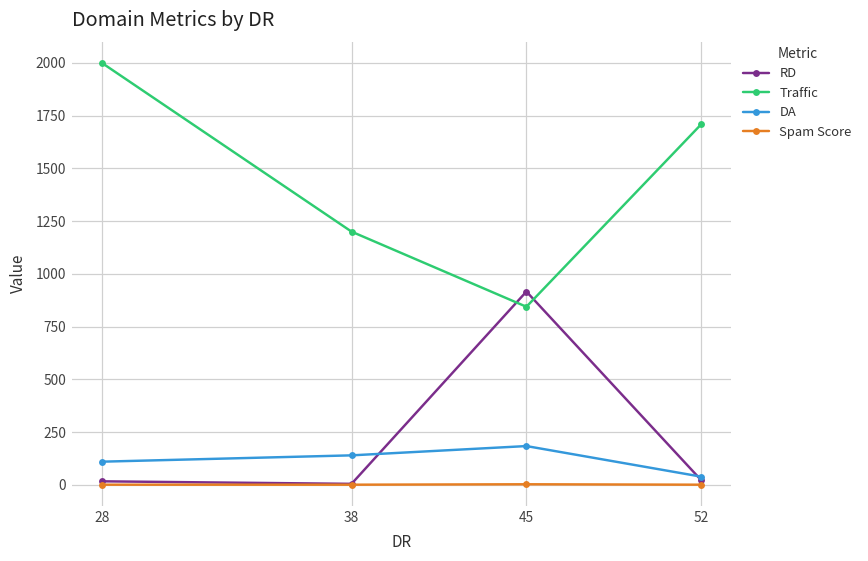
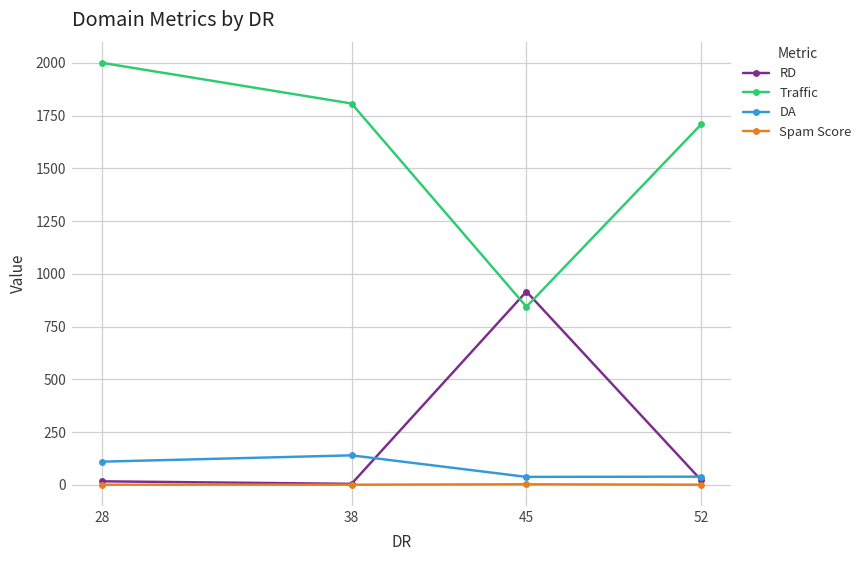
Traffic, 38: 1200 -> 1810
DA, 45: 180 -> 40
